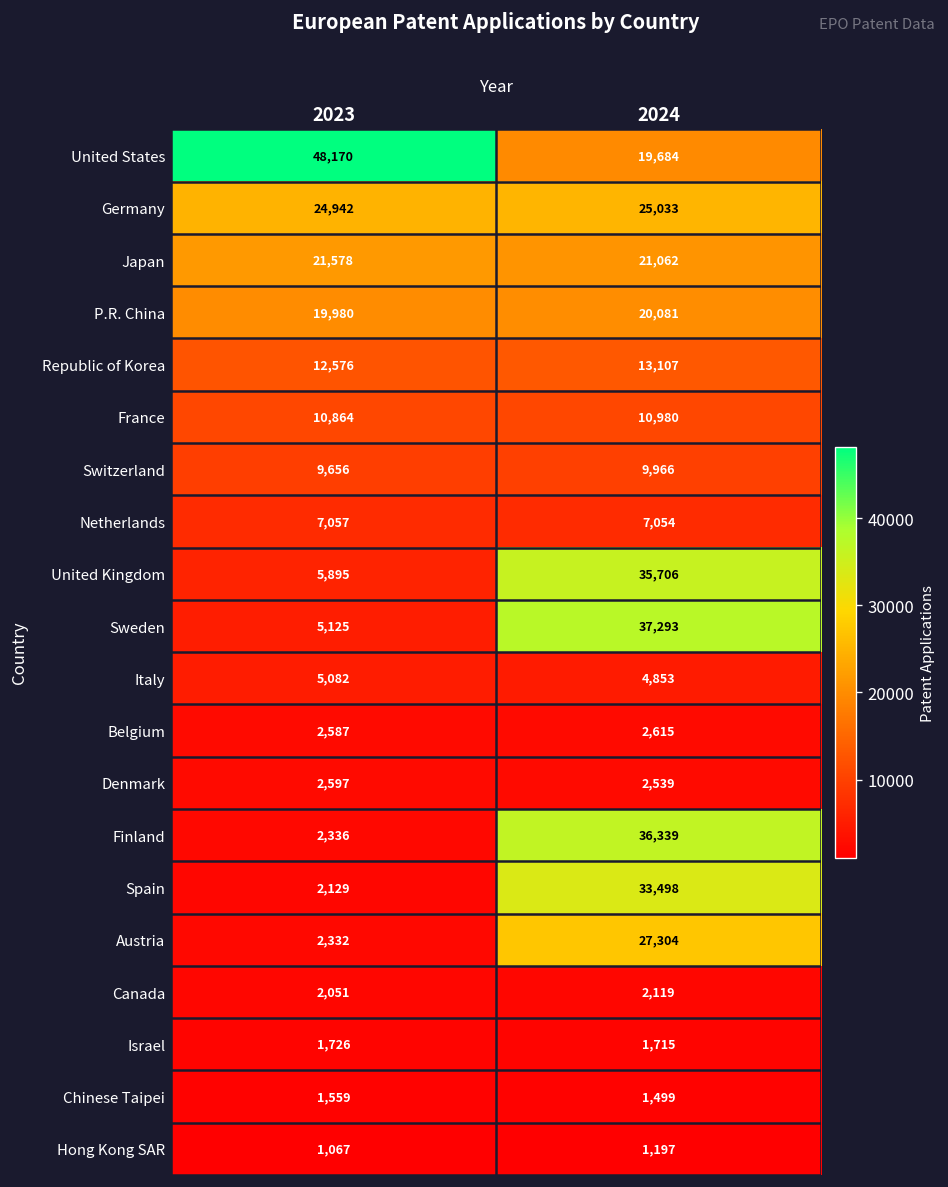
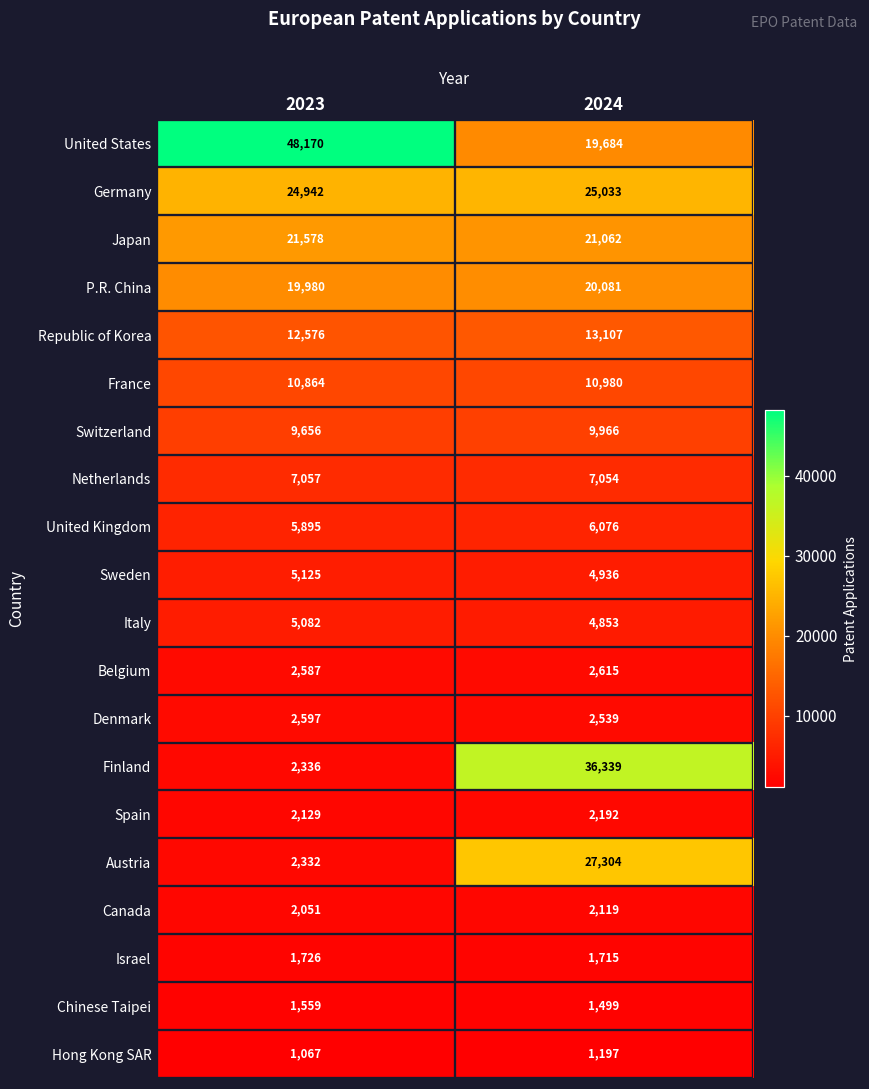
United Kingdom, 2024: 35,706 -> 6,076
Sweden, 2024: 37,293 -> 4,936
Spain, 2024: 33,498 -> 2,192
